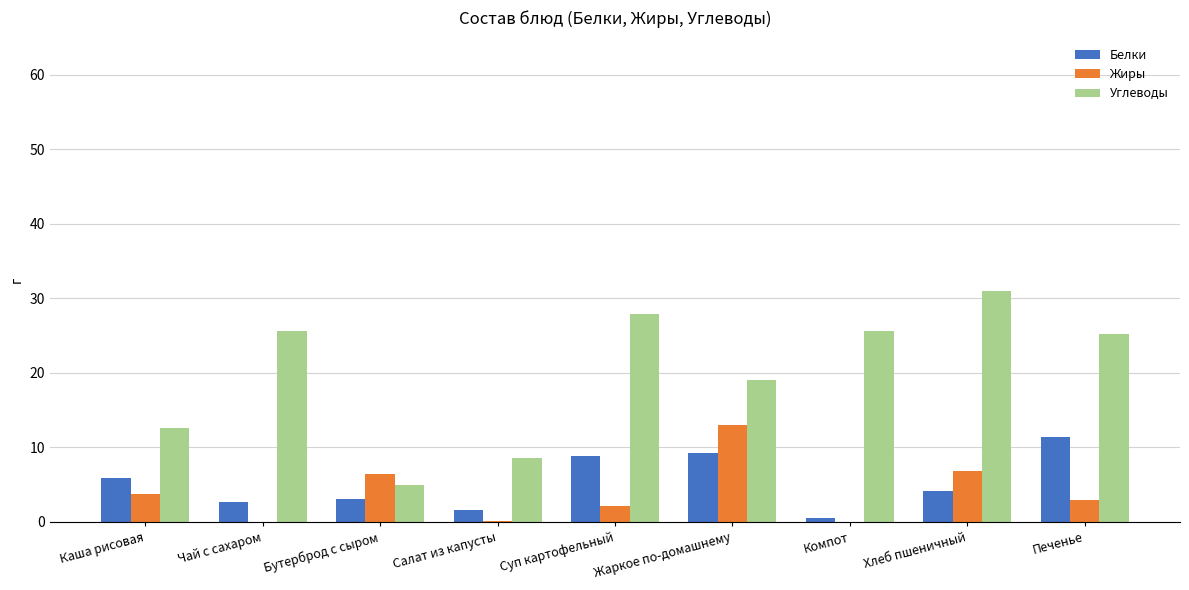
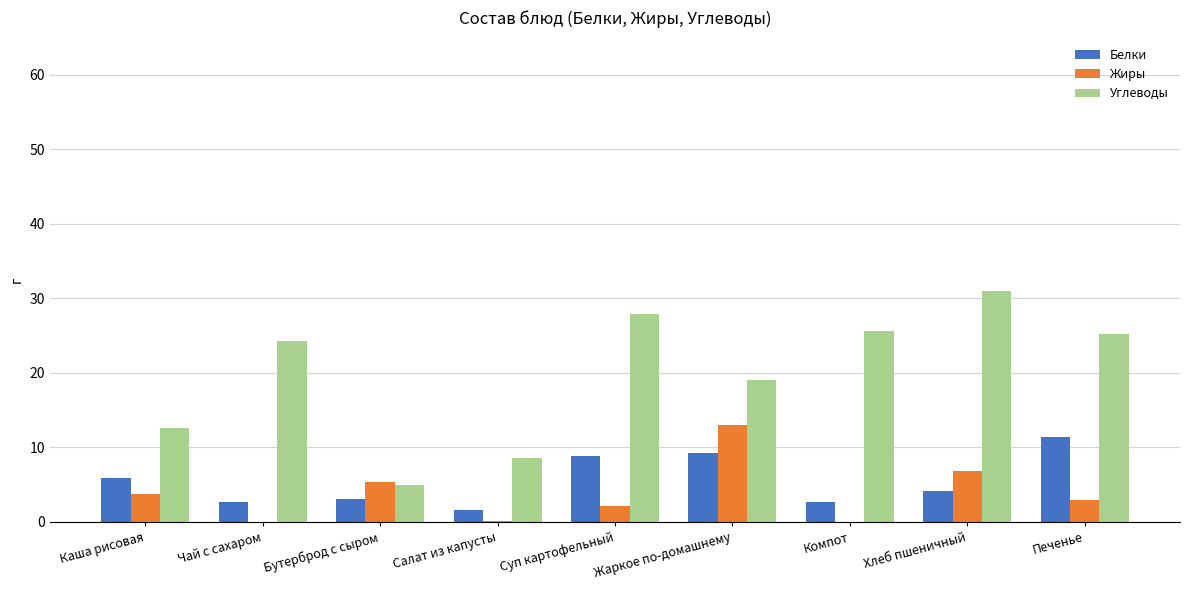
Углеводы, Чай с сахаром: 26 -> 24
Жиры, Бутерброд с сыром: 6 -> 5
Белки, Компот: 0 -> 3
